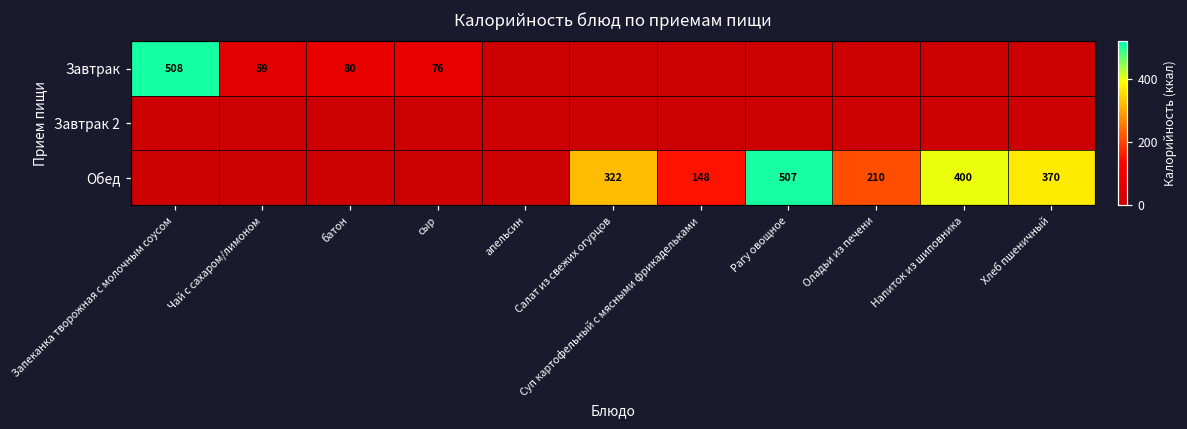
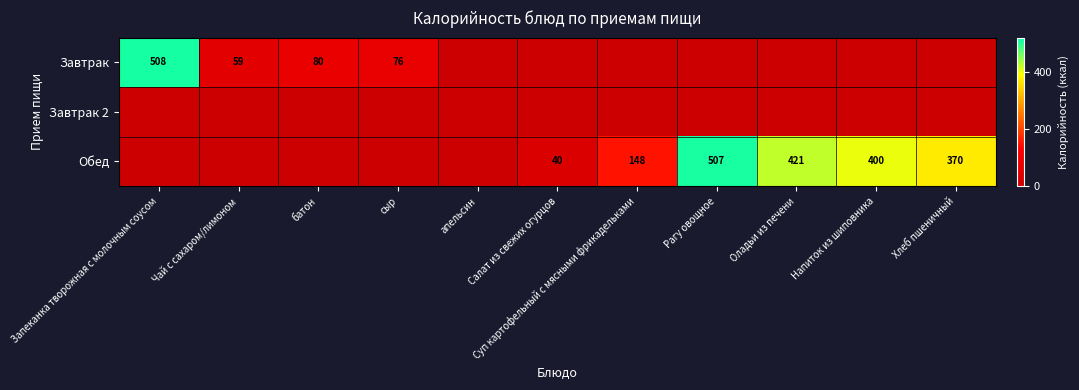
Обед, Салат из свежих огурцов: 322 -> 40
Обед, Оладьи из печени: 210 -> 421
